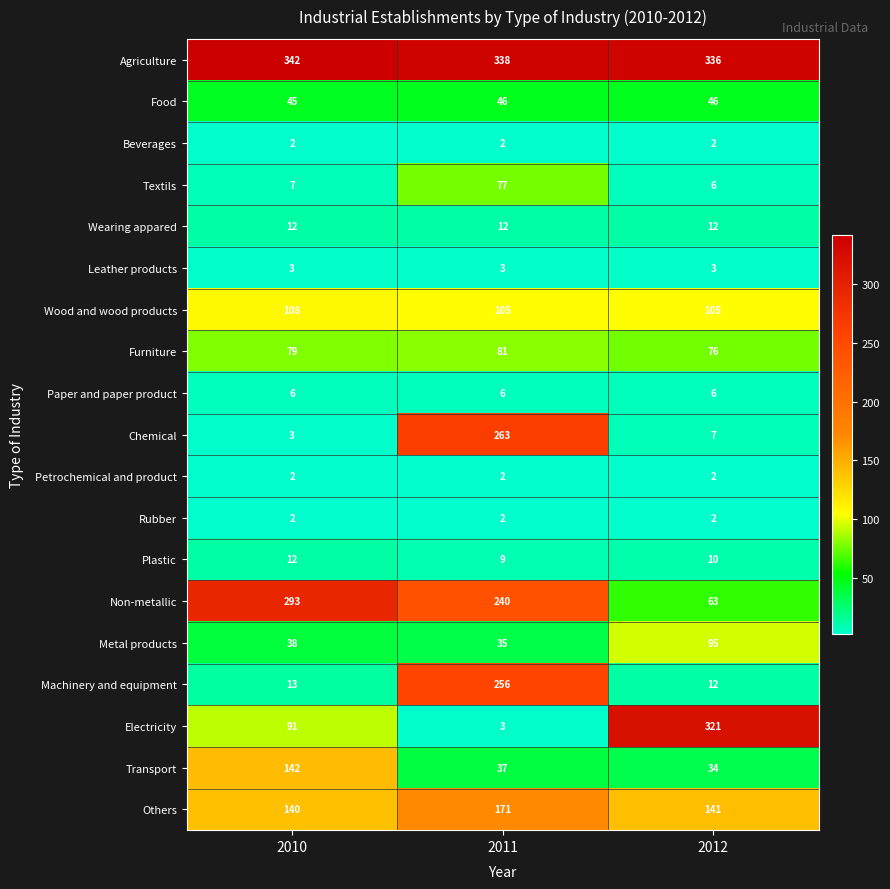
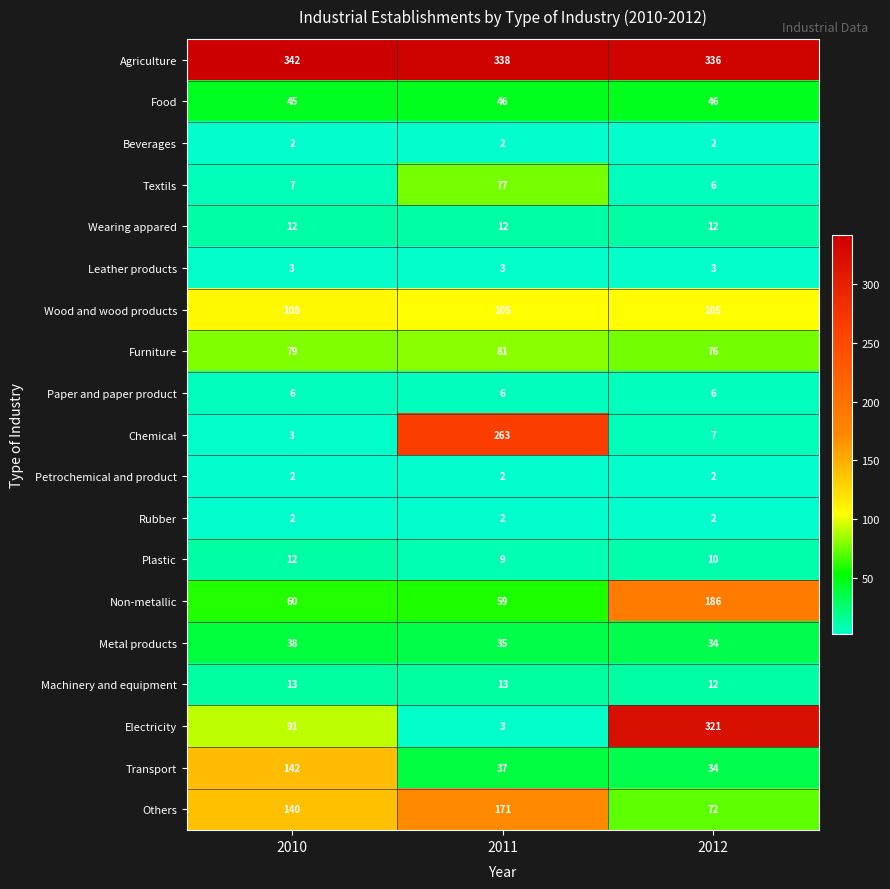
Non-metallic, 2010: 293 -> 60
Non-metallic, 2011: 240 -> 59
Non-metallic, 2012: 63 -> 186
Metal products, 2012: 95 -> 34
Machinery and equipment, 2011: 256 -> 13
Others, 2012: 141 -> 72
